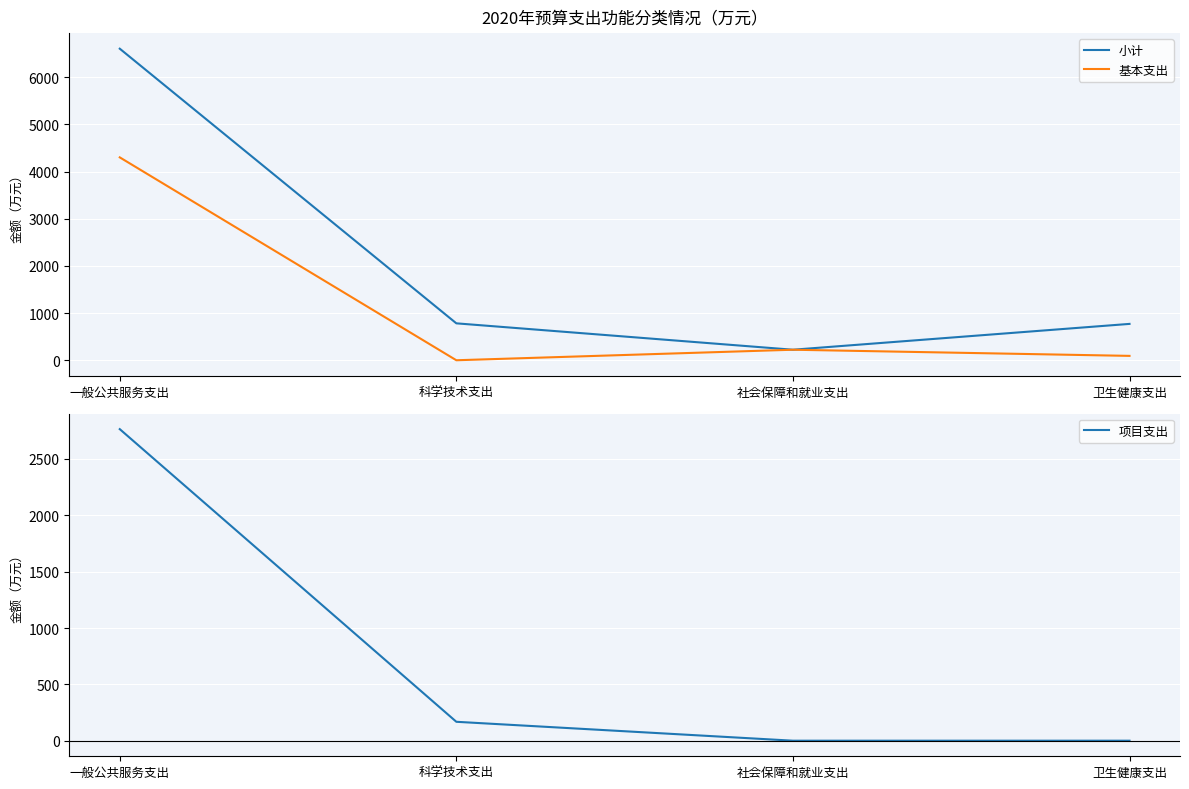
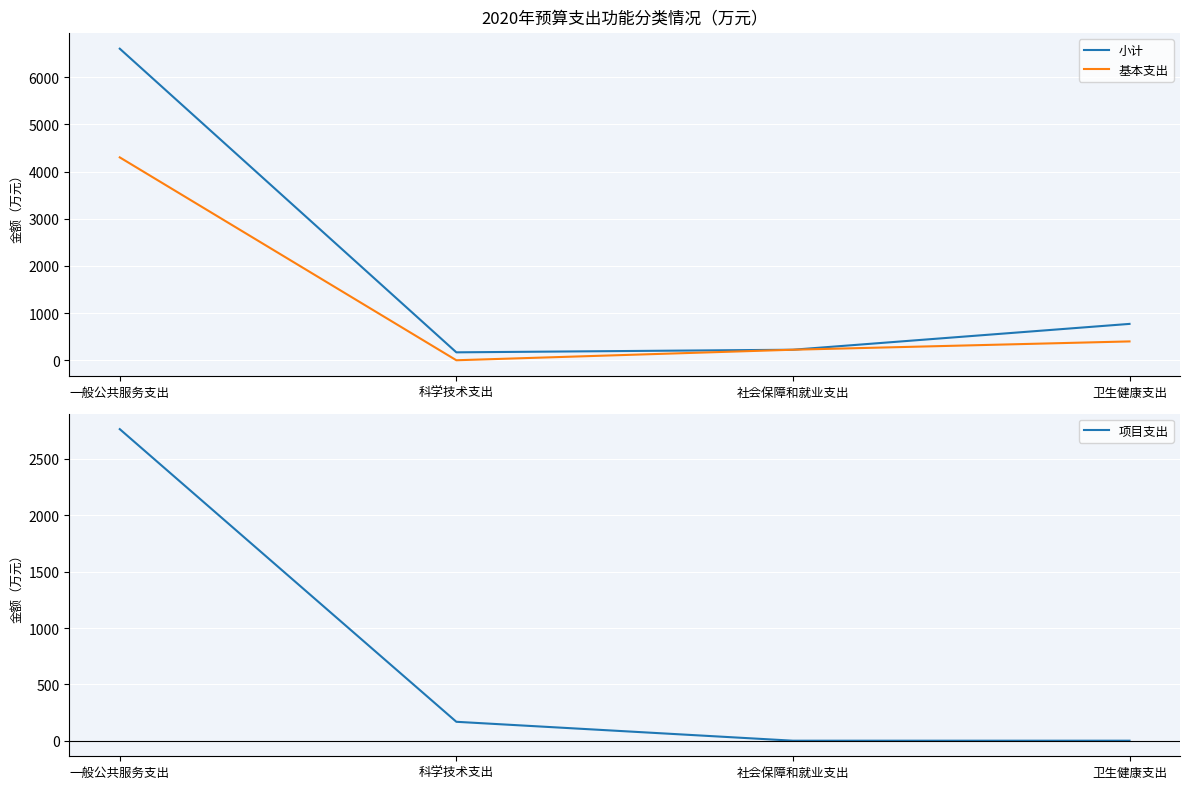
2020年预算支出功能分类情况（万元）, 小计, 科学技术支出: 800 -> 200
2020年预算支出功能分类情况（万元）, 基本支出, 卫生健康支出: 100 -> 400
